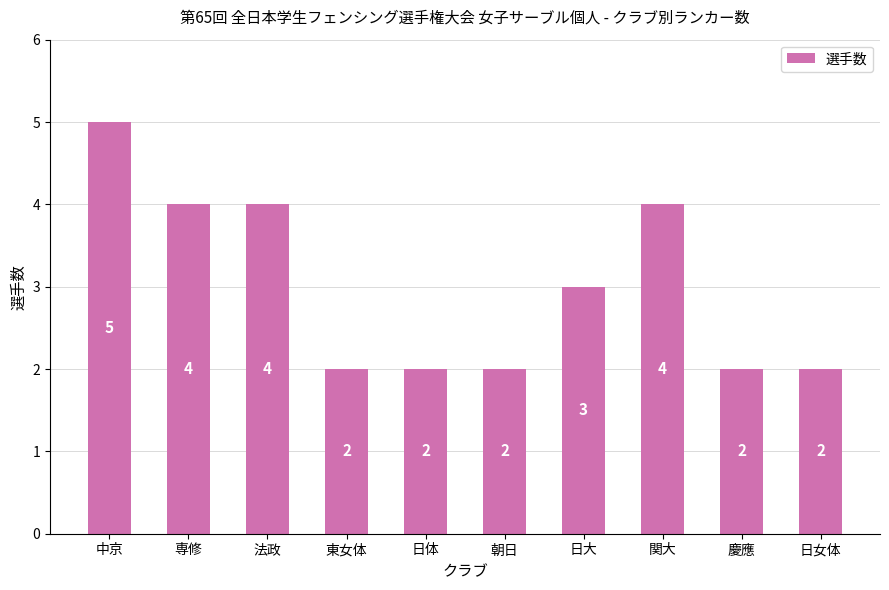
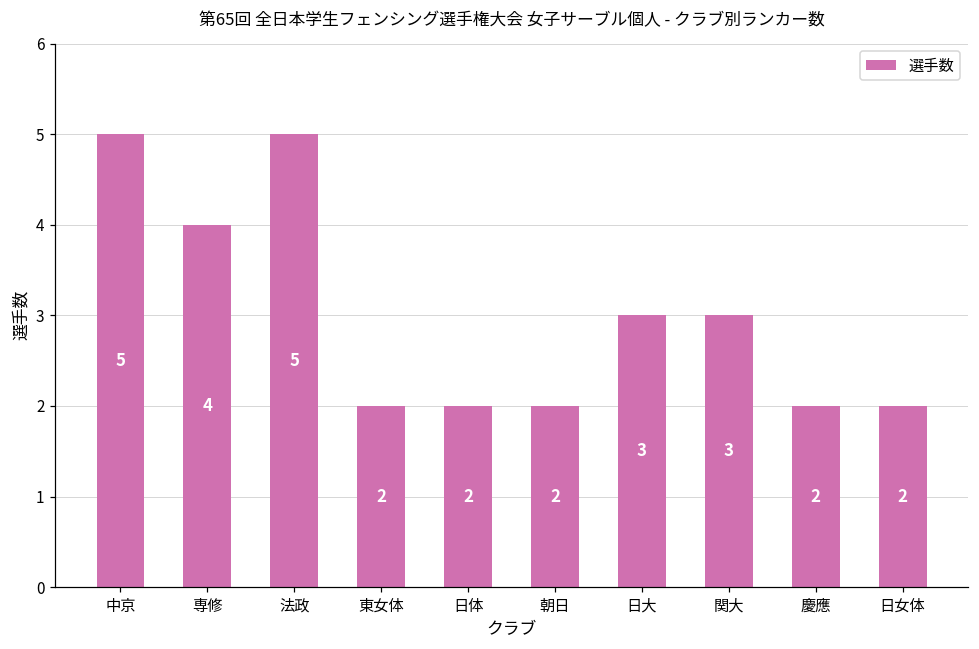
法政: 4 -> 5
関大: 4 -> 3
